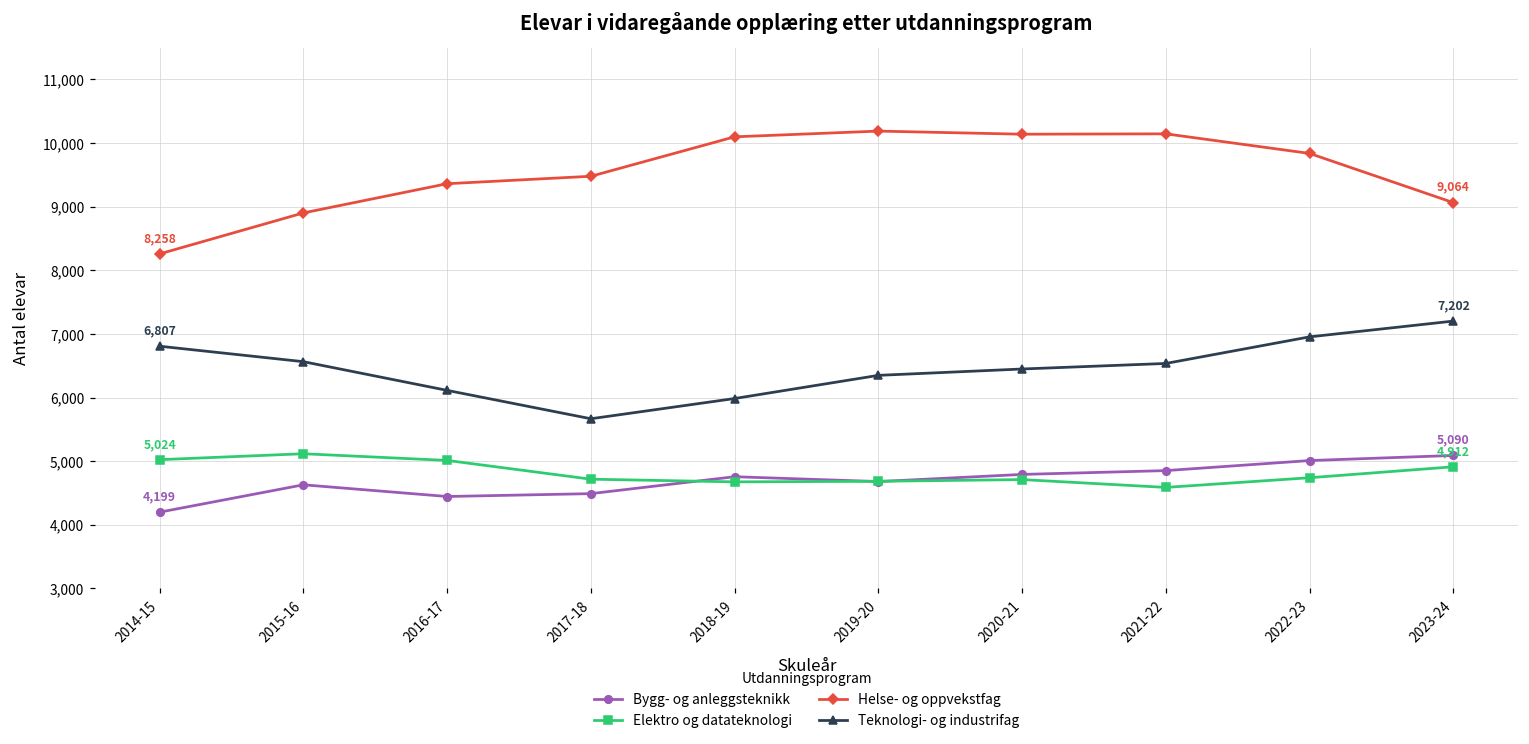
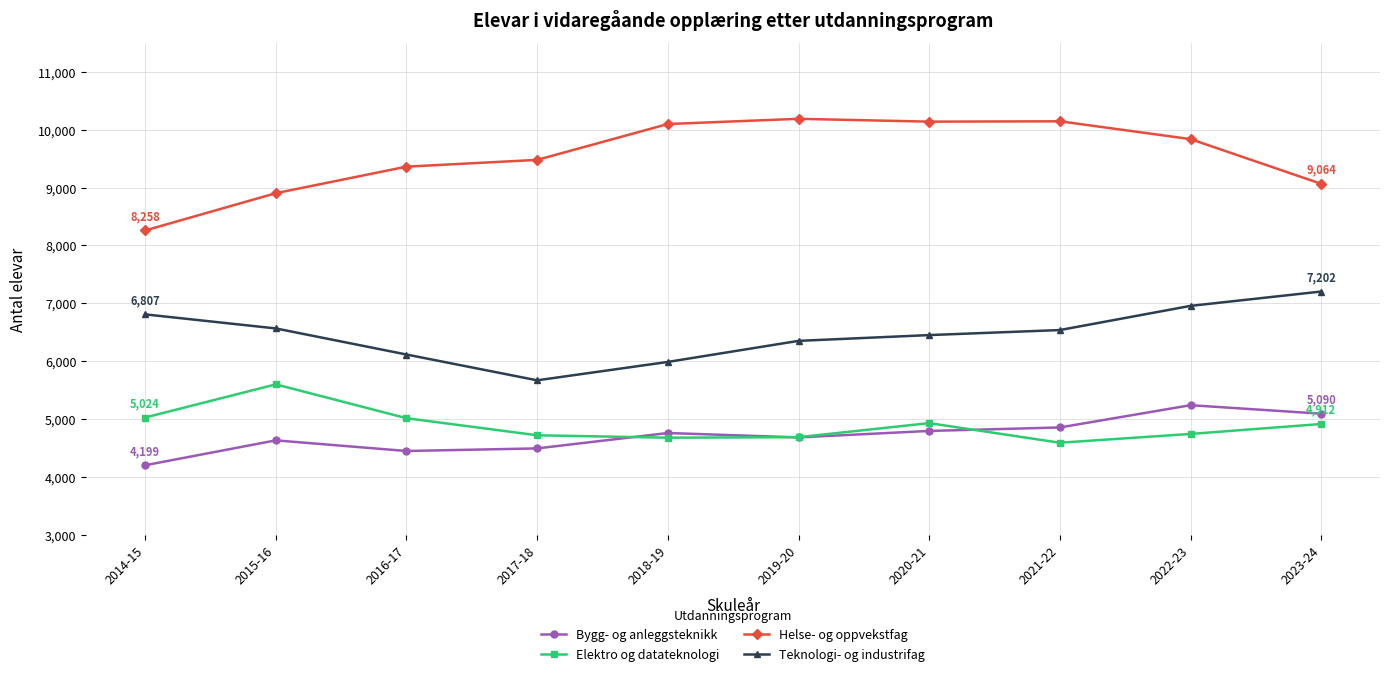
Elektro og datateknologi, 2015-16: 5,100 -> 5,600
Elektro og datateknologi, 2020-21: 4,700 -> 4,900
Bygg- og anleggsteknikk, 2022-23: 5,000 -> 5,200
